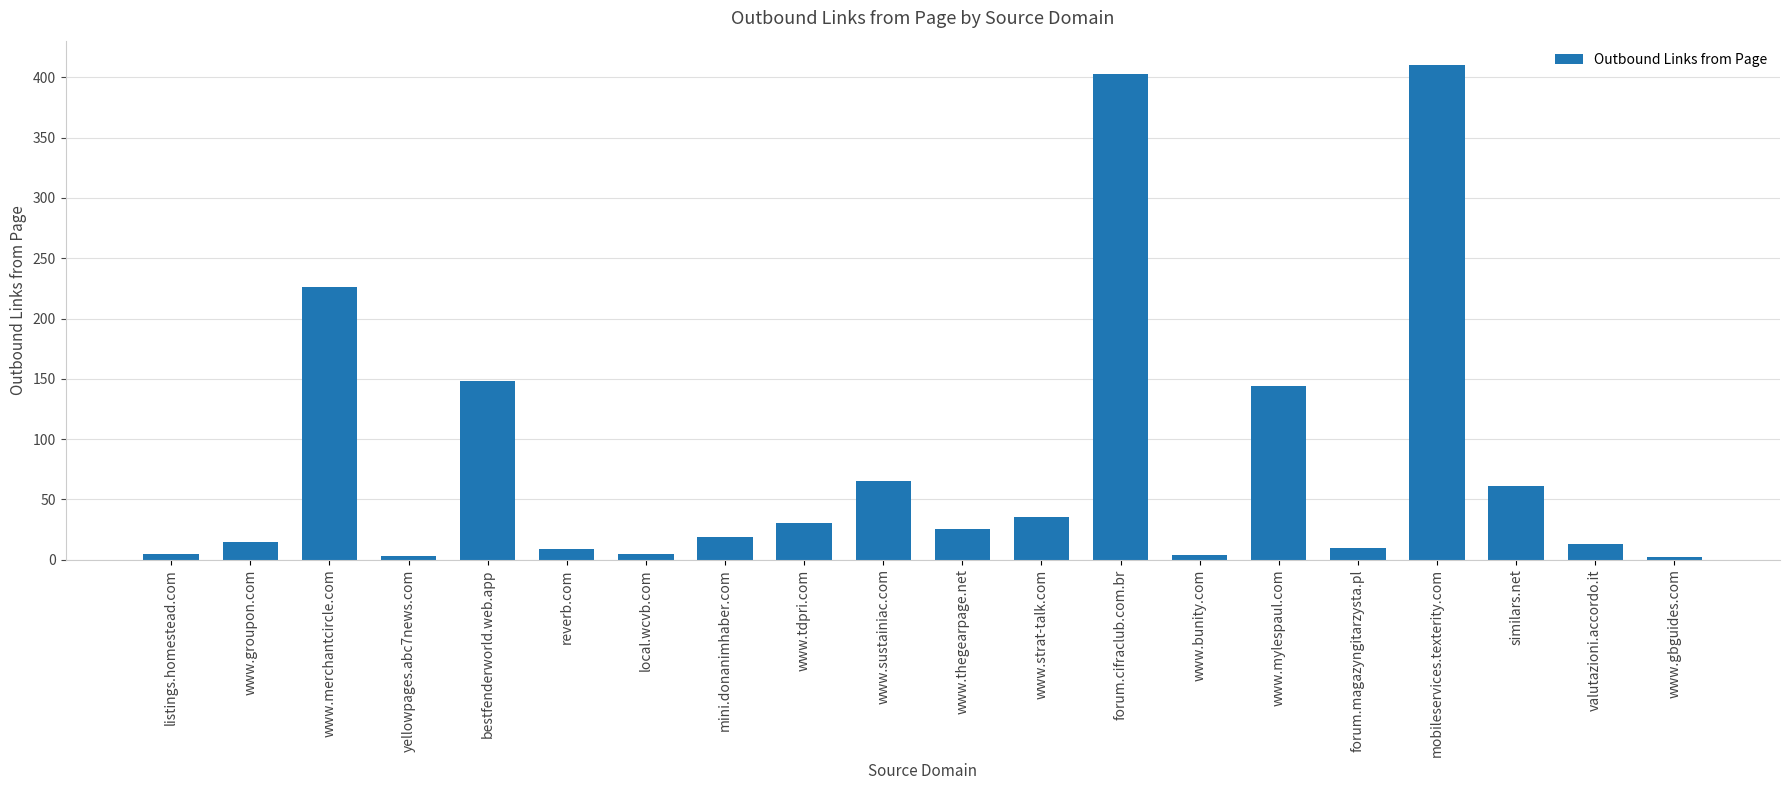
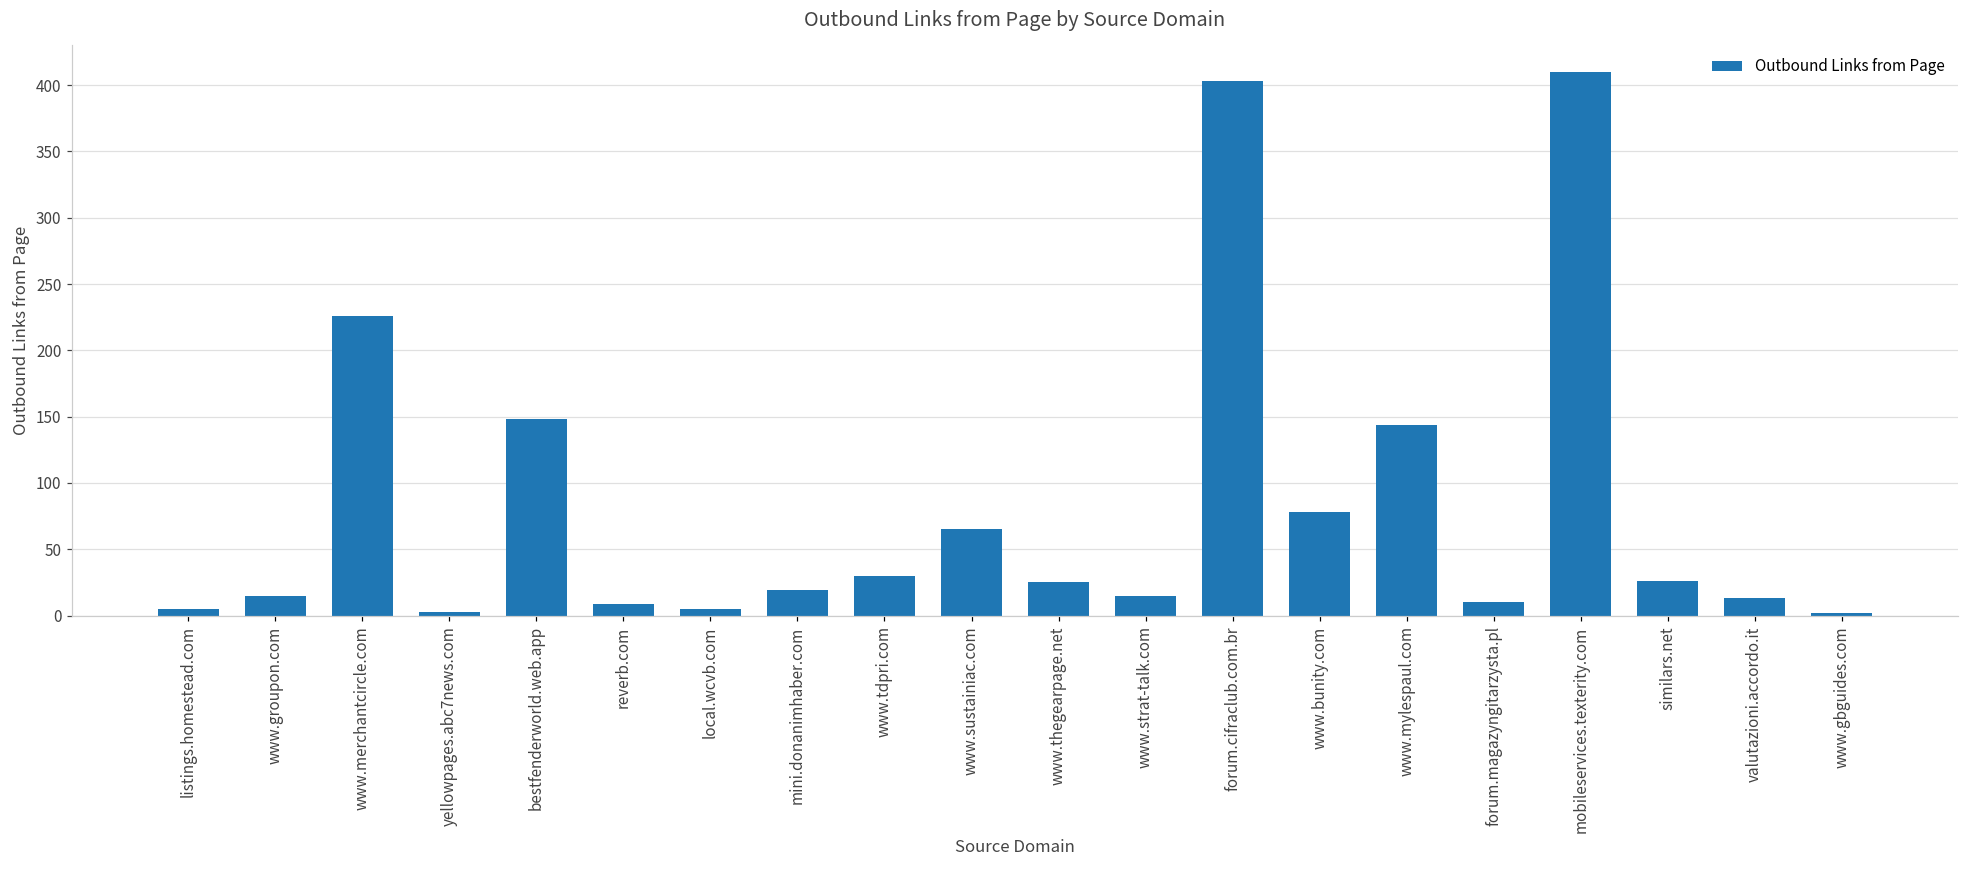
www.strat-talk.com: 35 -> 15
www.bunity.com: 4 -> 78
similars.net: 61 -> 26
